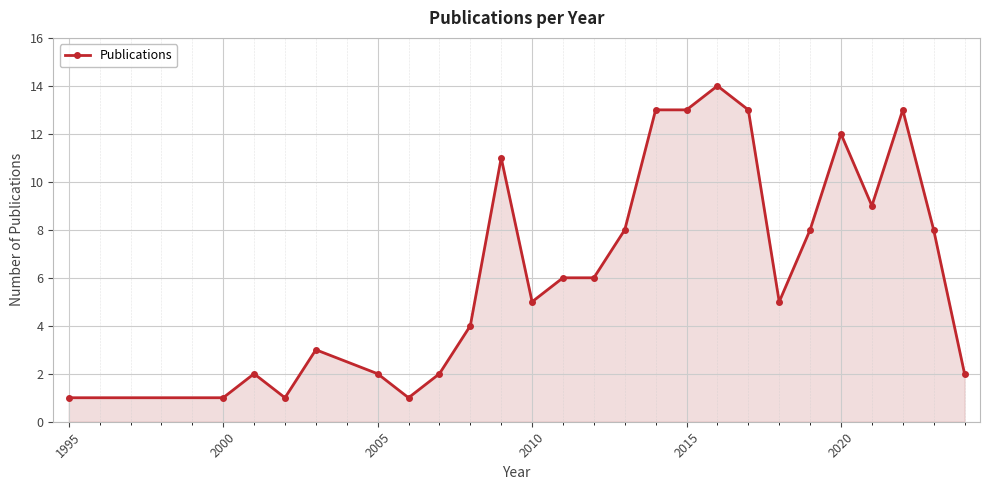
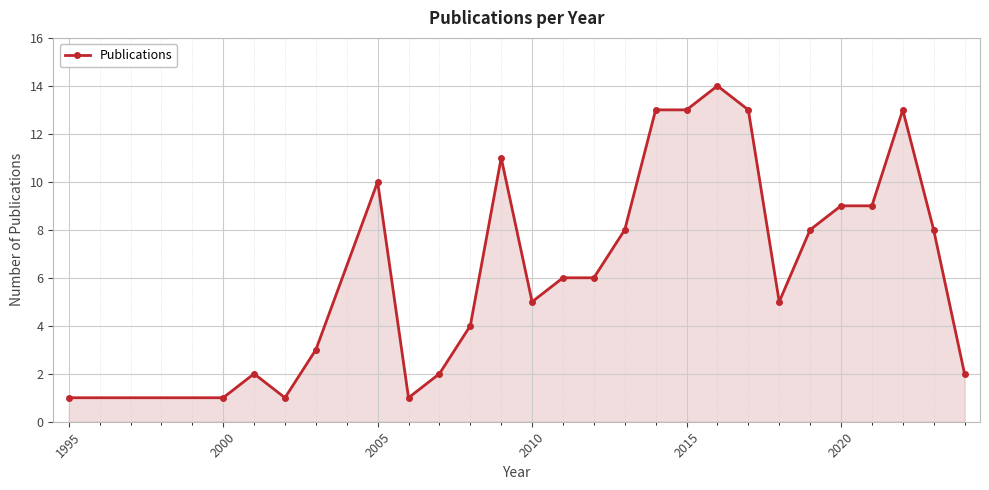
2005: 2 -> 10
2020: 12 -> 9
